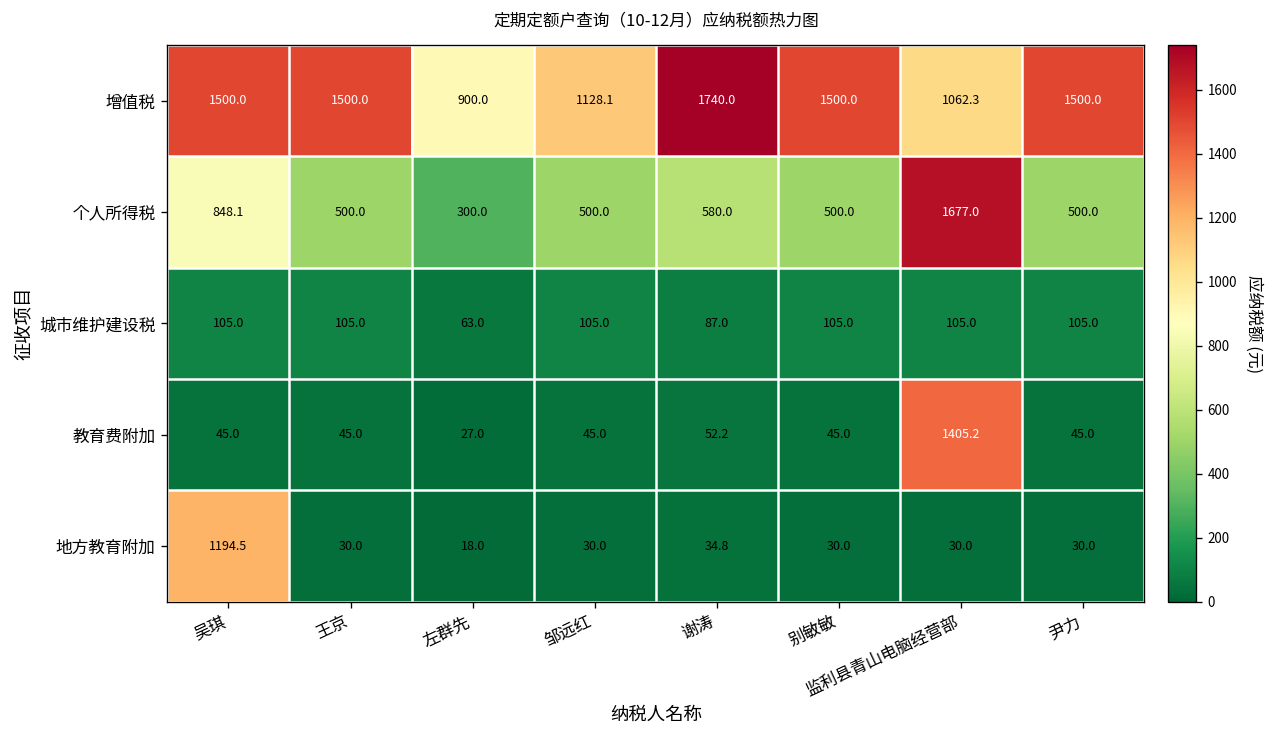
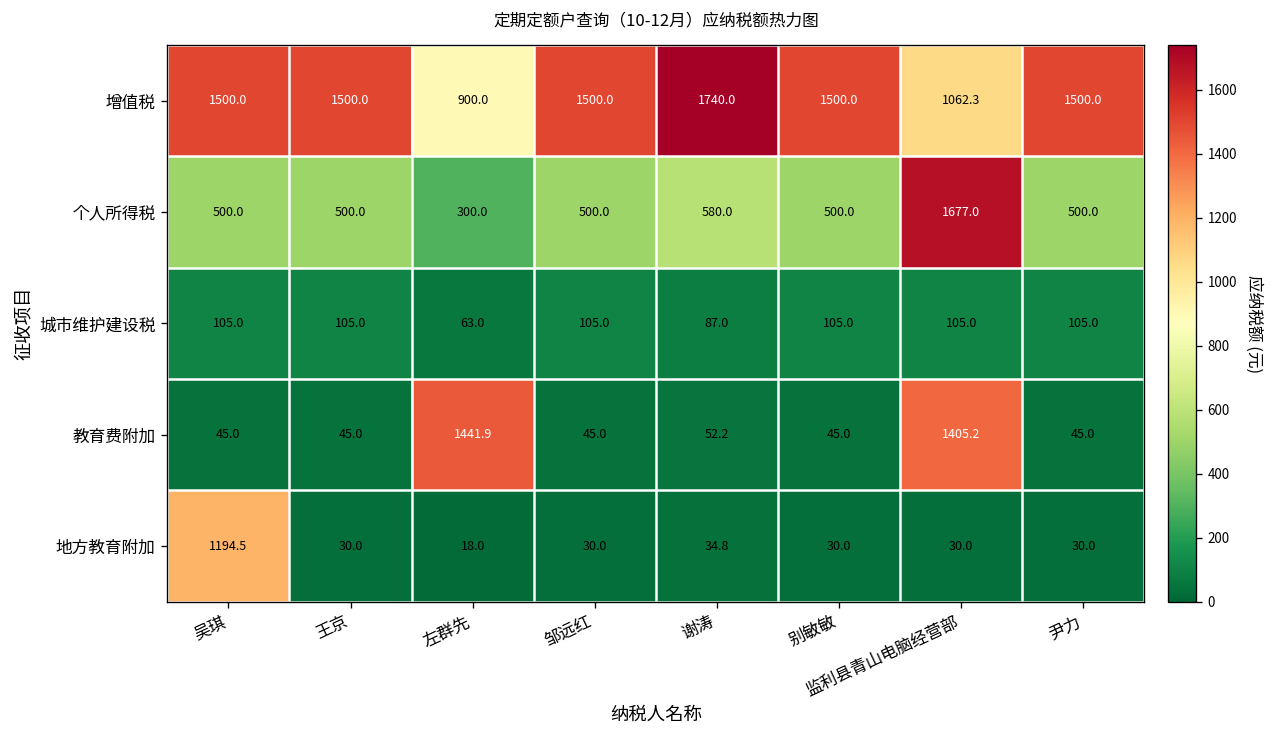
增值税, 邹远红: 1128.1 -> 1500.0
个人所得税, 吴琪: 848.1 -> 500.0
教育费附加, 左群先: 27.0 -> 1441.9
